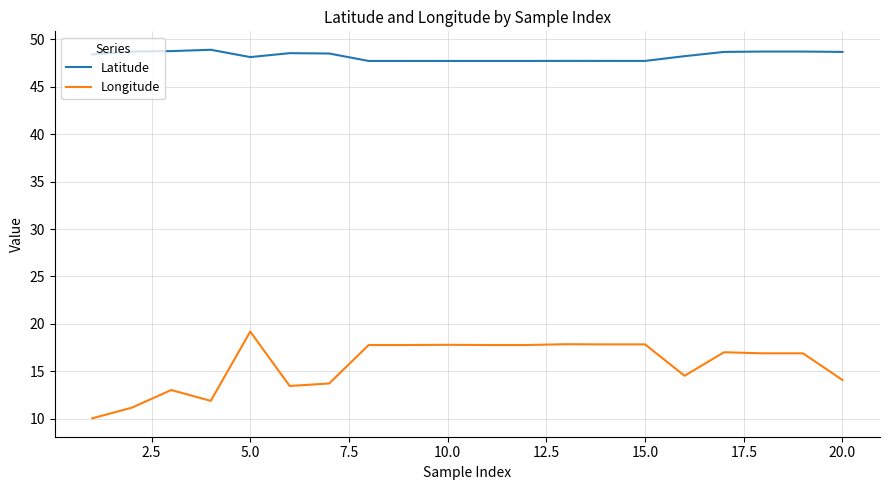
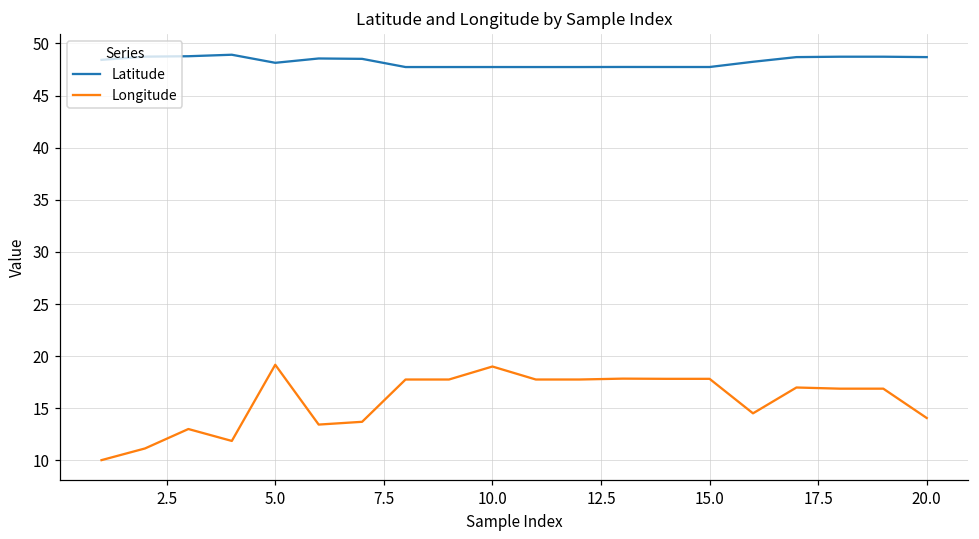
Longitude, 10.0: 18 -> 19
